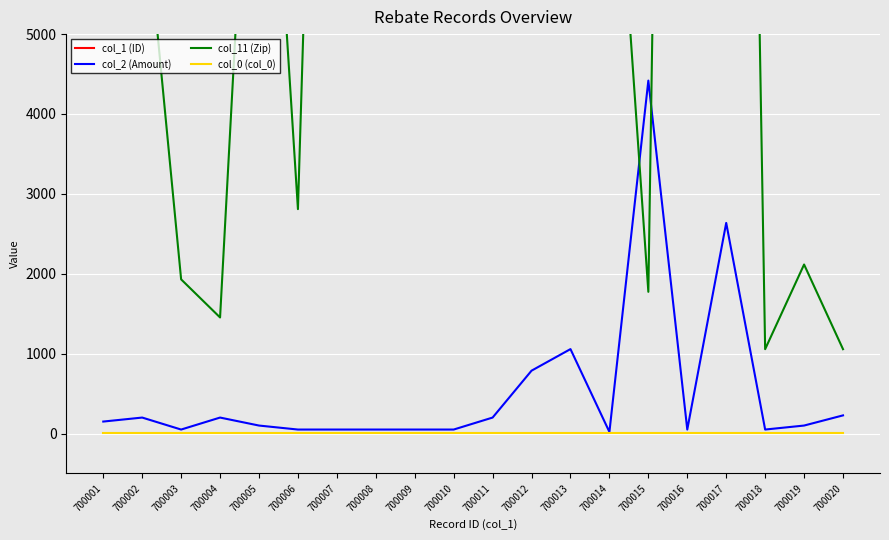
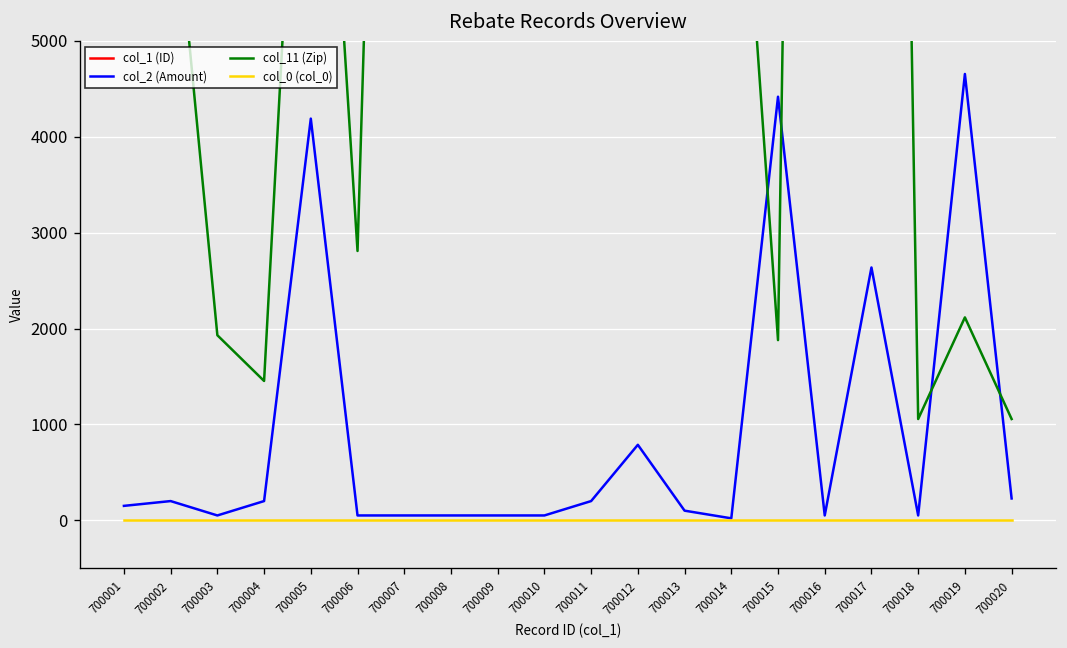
col_2 (Amount), 700005: 100 -> 4200
col_2 (Amount), 700013: 1100 -> 100
col_11 (Zip), 700015: 1800 -> 1900
col_2 (Amount), 700019: 100 -> 4700
